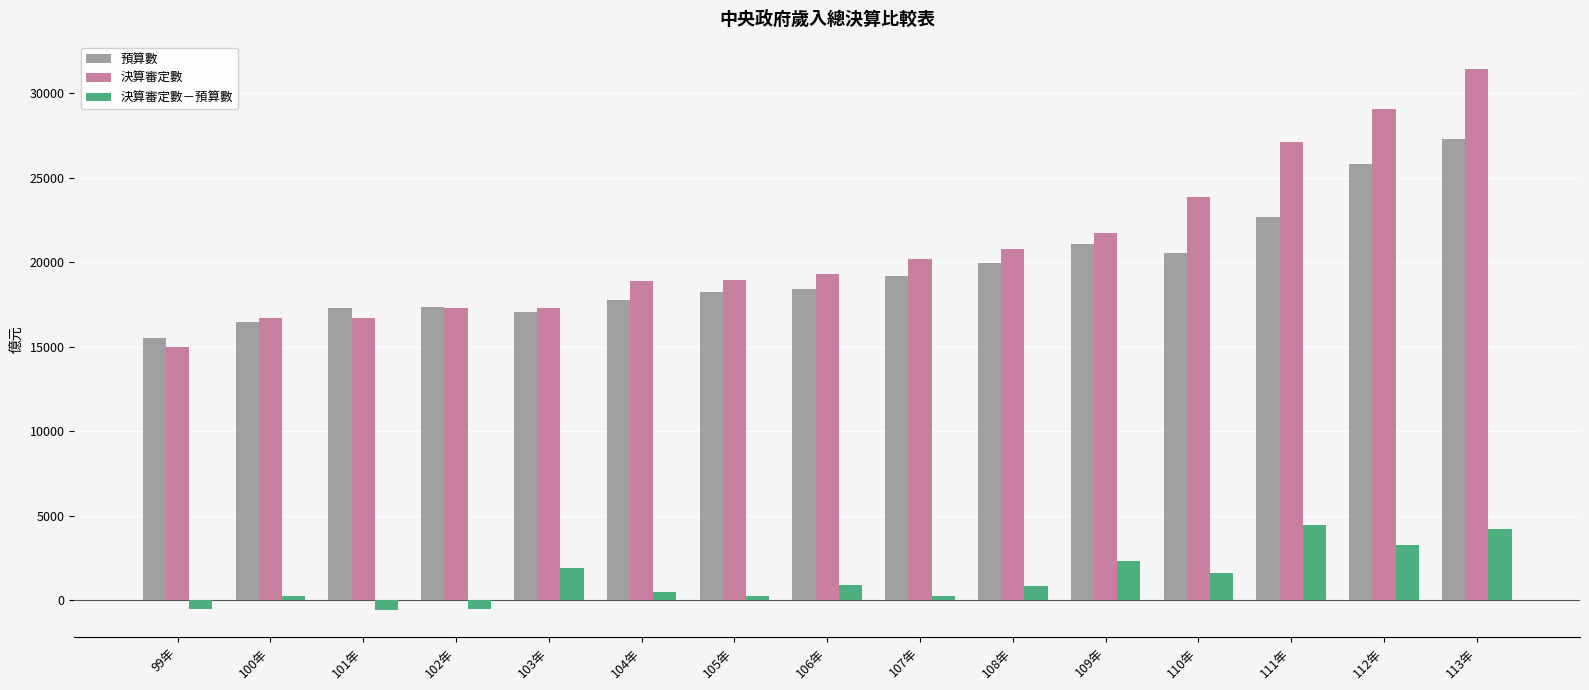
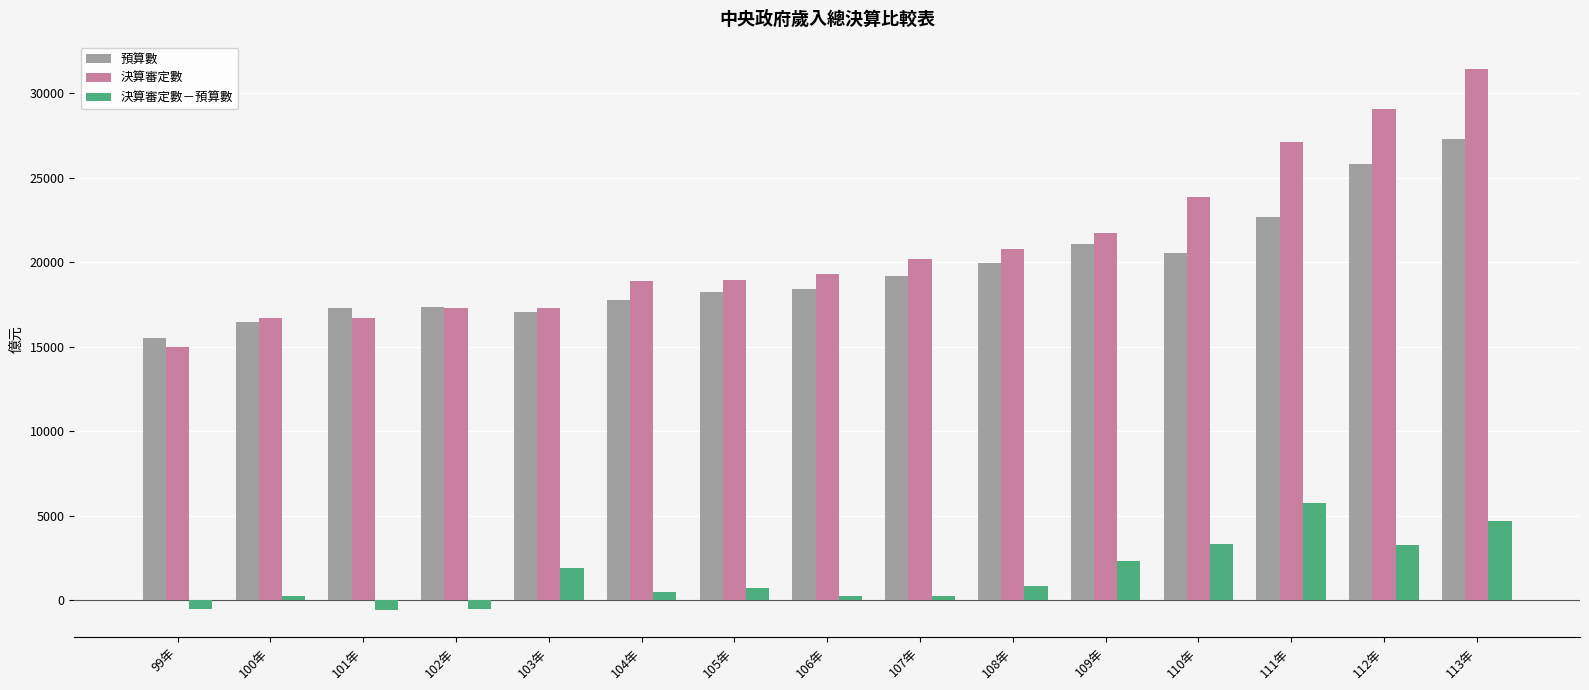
決算審定數－預算數, 105年: 300 -> 700
決算審定數－預算數, 106年: 900 -> 200
決算審定數－預算數, 110年: 1600 -> 3300
決算審定數－預算數, 111年: 4500 -> 5800
決算審定數－預算數, 113年: 4200 -> 4700
